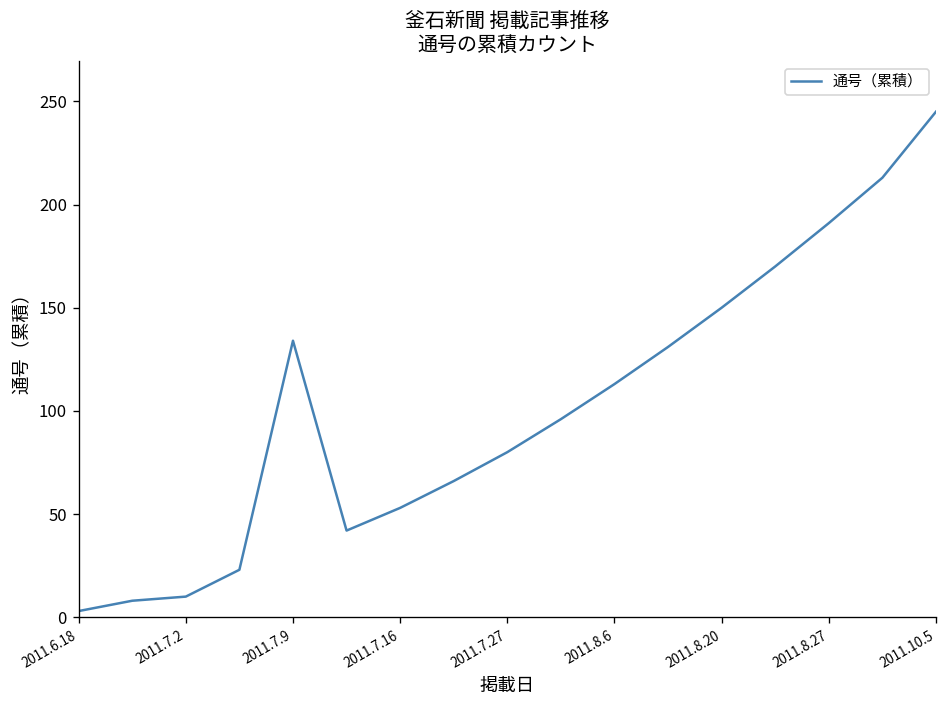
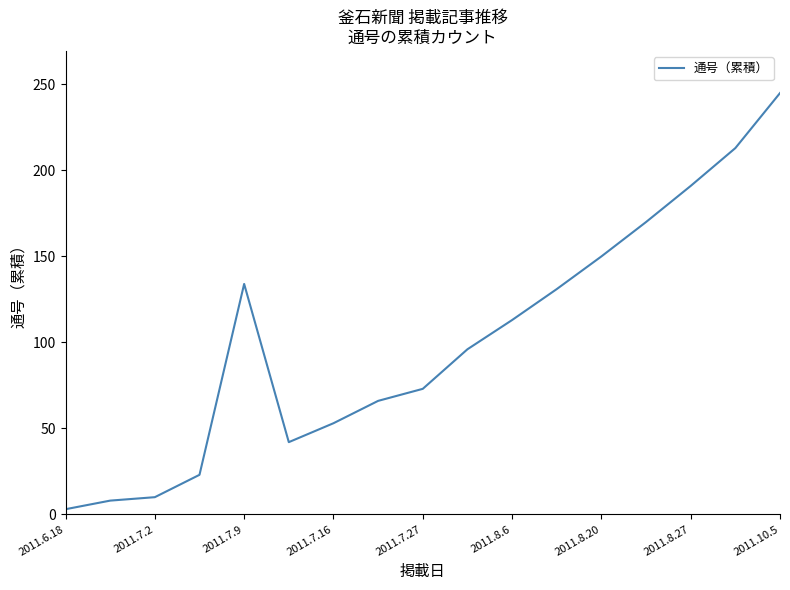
2011.7.27: 80 -> 73
